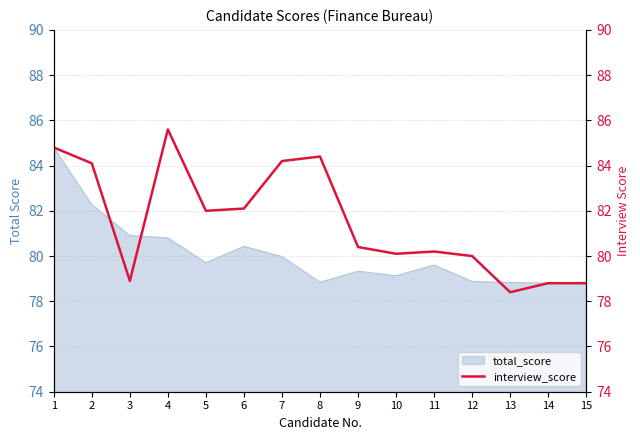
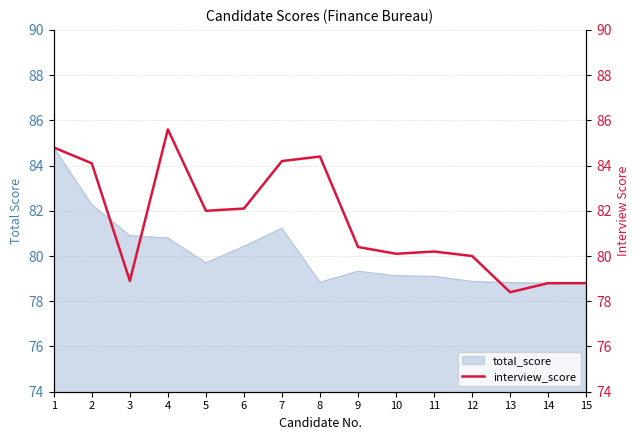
total_score, 7: 80.0 -> 81.2
total_score, 11: 79.6 -> 79.1
